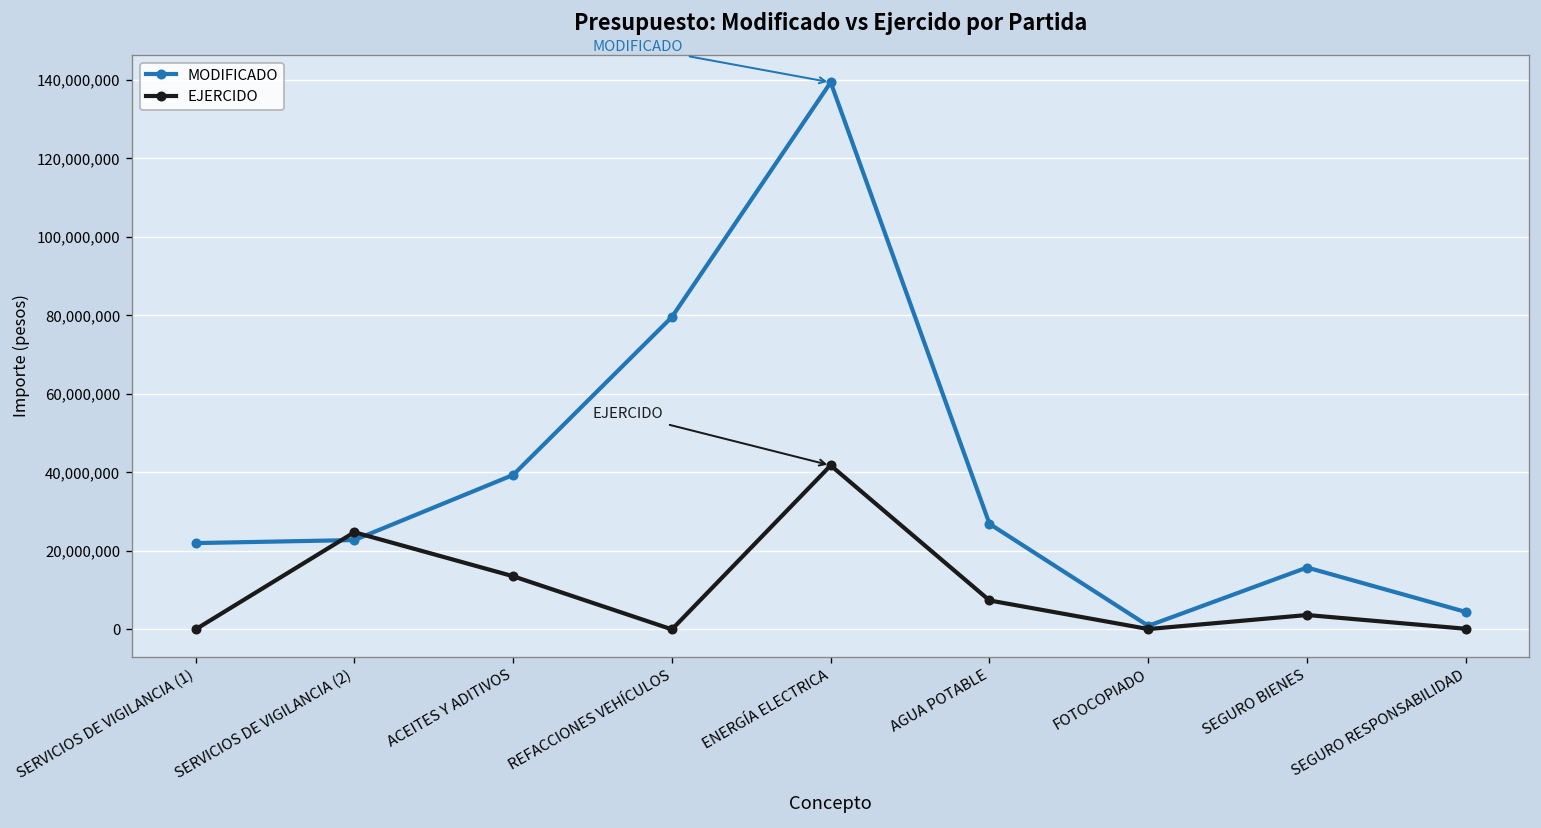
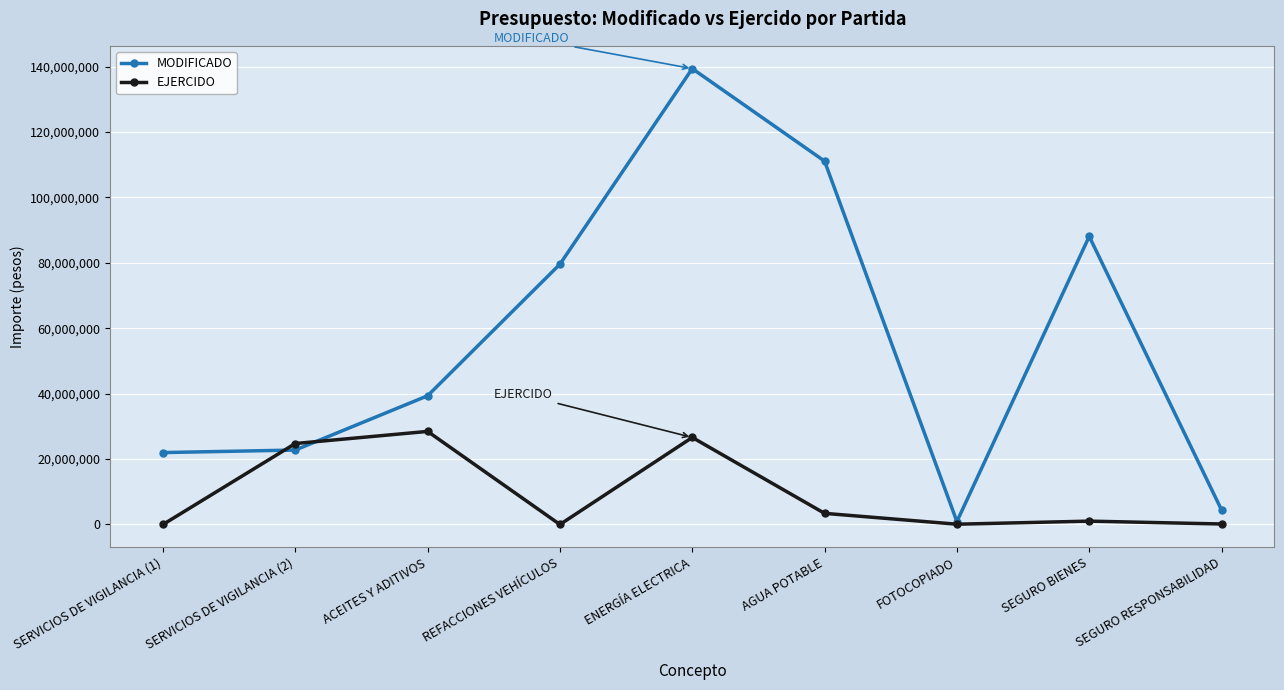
EJERCIDO, ACEITES Y ADITIVOS: 14,000,000 -> 28,000,000
EJERCIDO, ENERGÍA ELECTRICA: 42,000,000 -> 27,000,000
MODIFICADO, AGUA POTABLE: 27,000,000 -> 111,000,000
EJERCIDO, AGUA POTABLE: 7,000,000 -> 3,000,000
MODIFICADO, SEGURO BIENES: 16,000,000 -> 88,000,000
EJERCIDO, SEGURO BIENES: 4,000,000 -> 1,000,000
